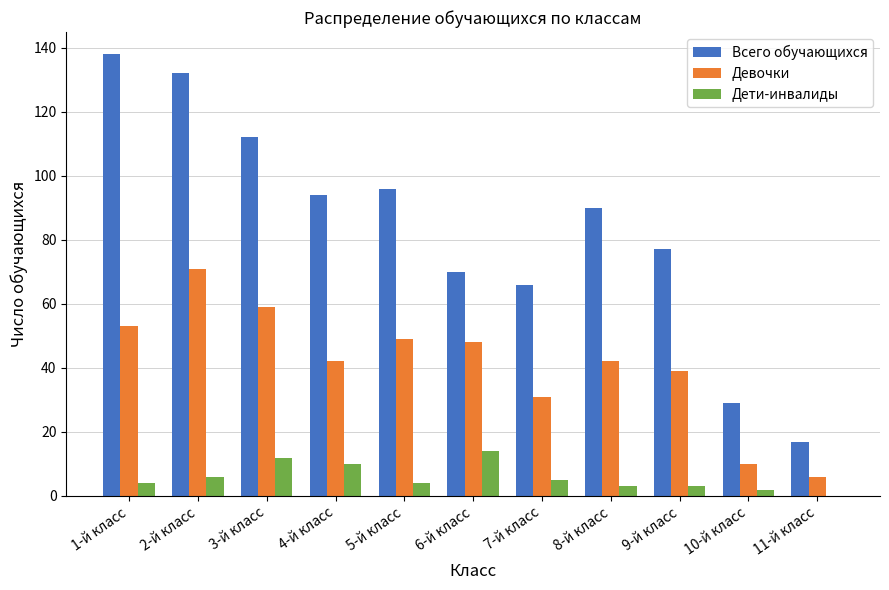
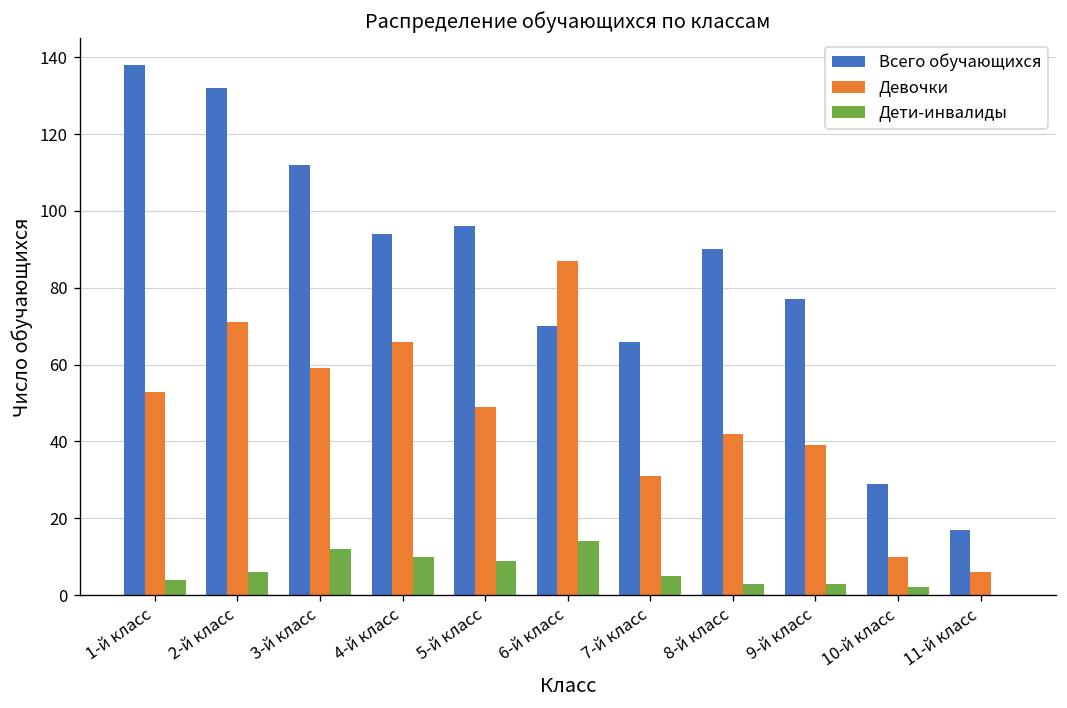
Девочки, 4-й класс: 42 -> 66
Дети-инвалиды, 5-й класс: 4 -> 9
Девочки, 6-й класс: 48 -> 87
